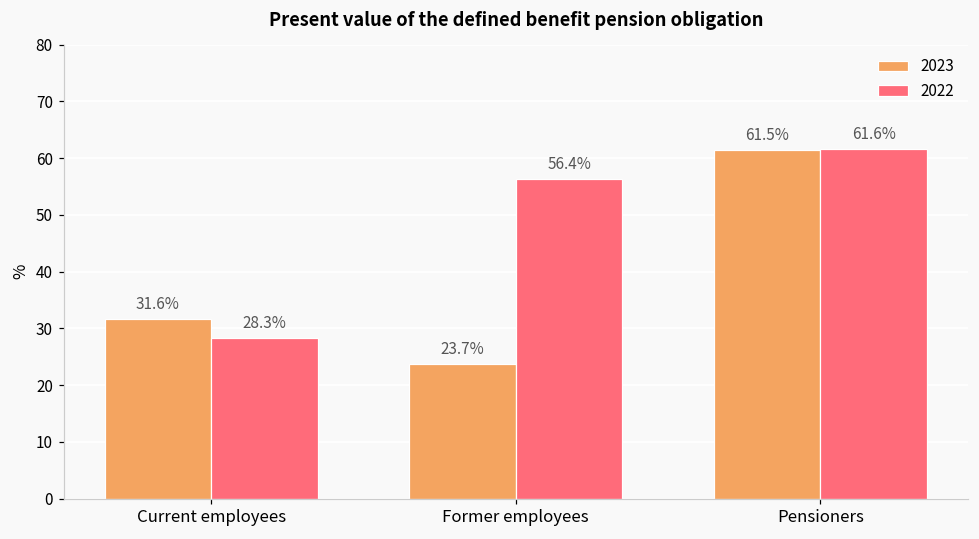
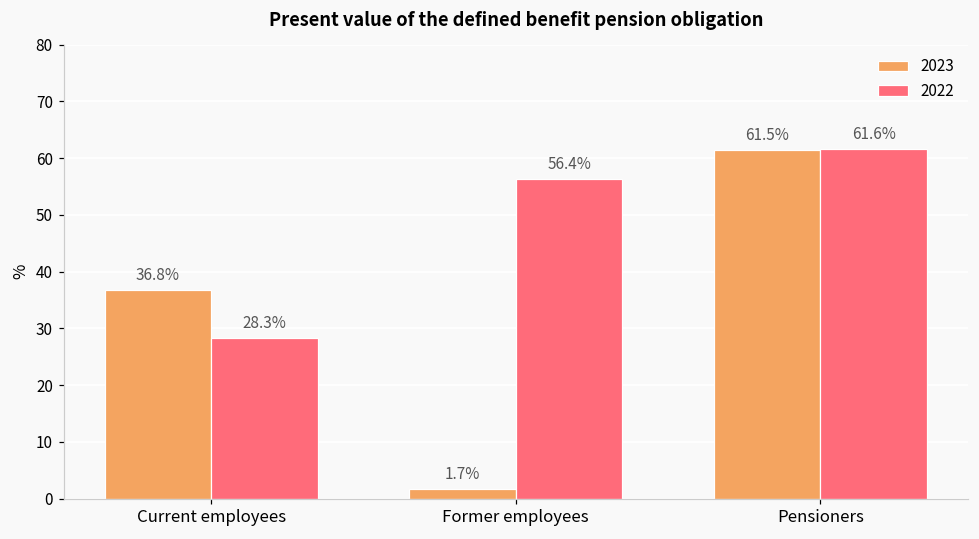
2023, Current employees: 31.6% -> 36.8%
2023, Former employees: 23.7% -> 1.7%
